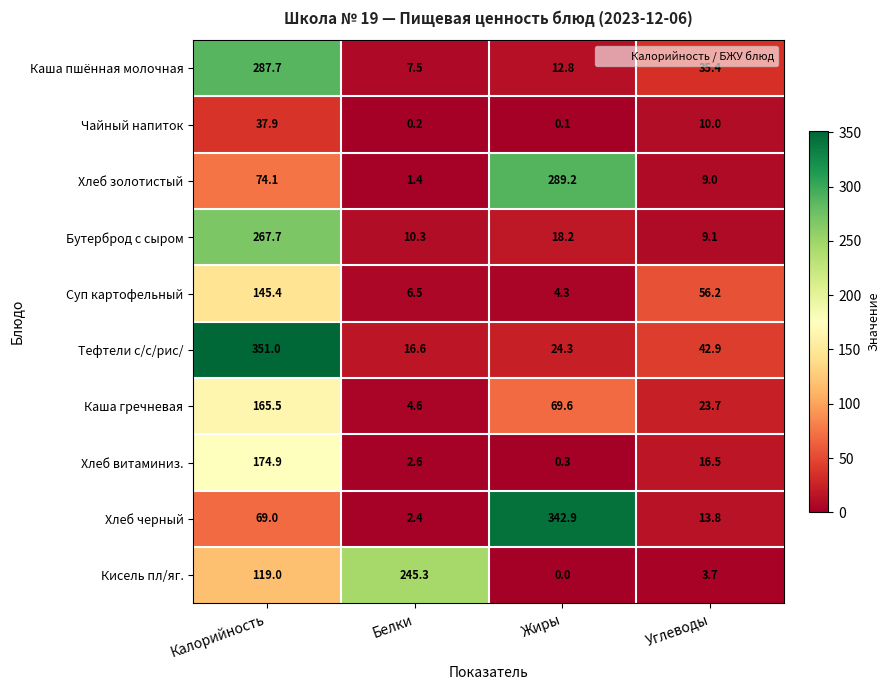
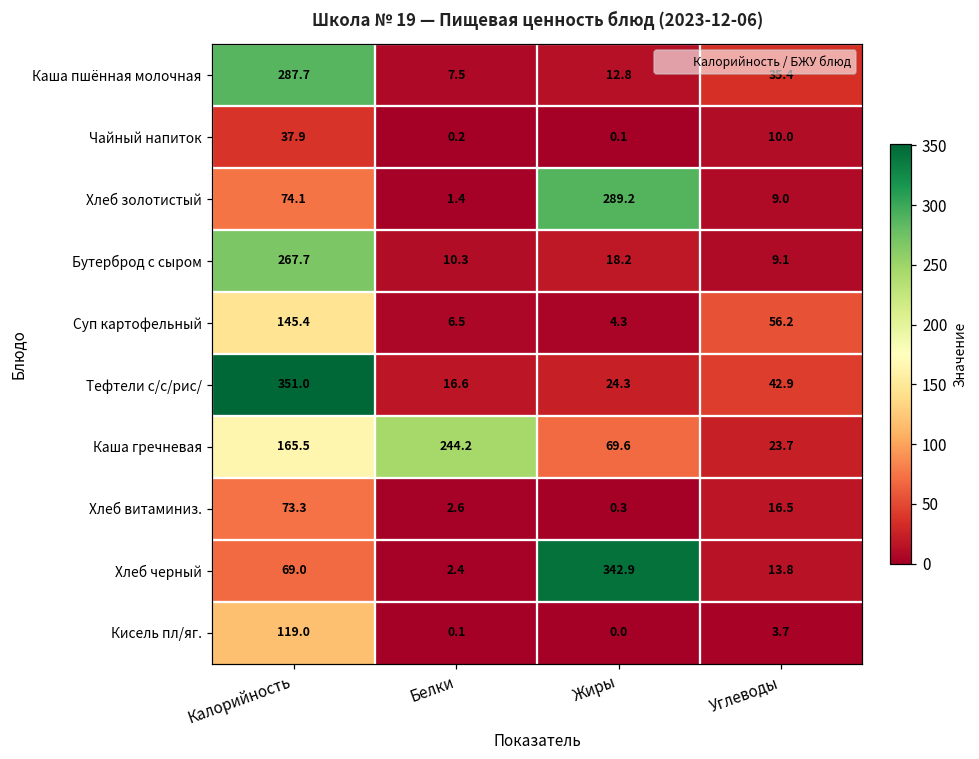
Каша гречневая, Белки: 4.6 -> 244.2
Хлеб витаминиз., Калорийность: 174.9 -> 73.3
Кисель пл/яг., Белки: 245.3 -> 0.1
